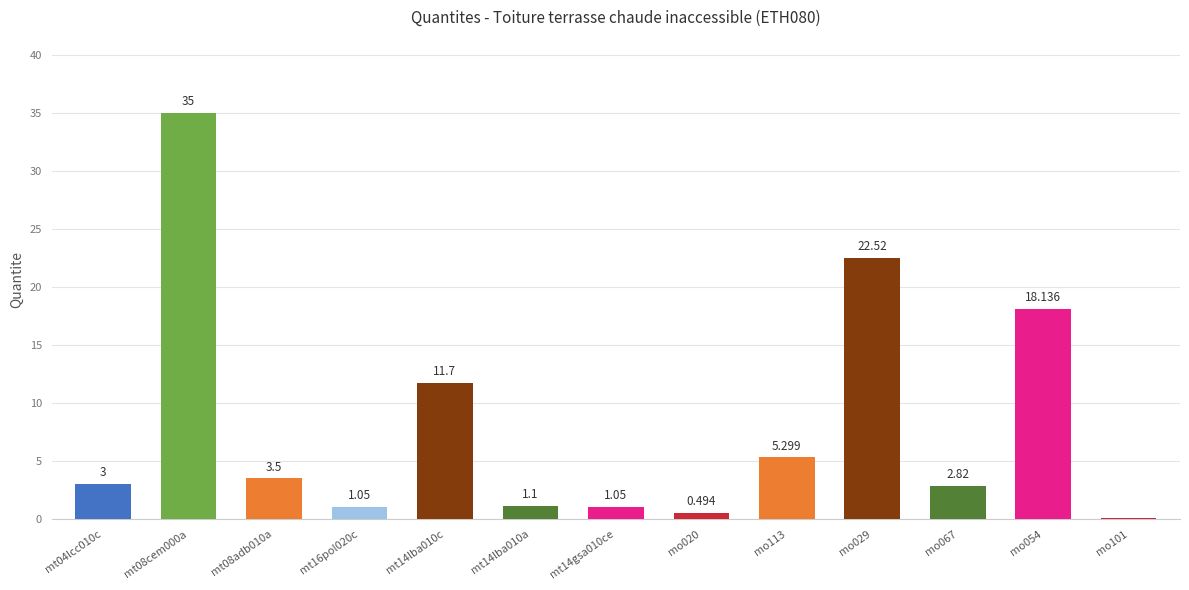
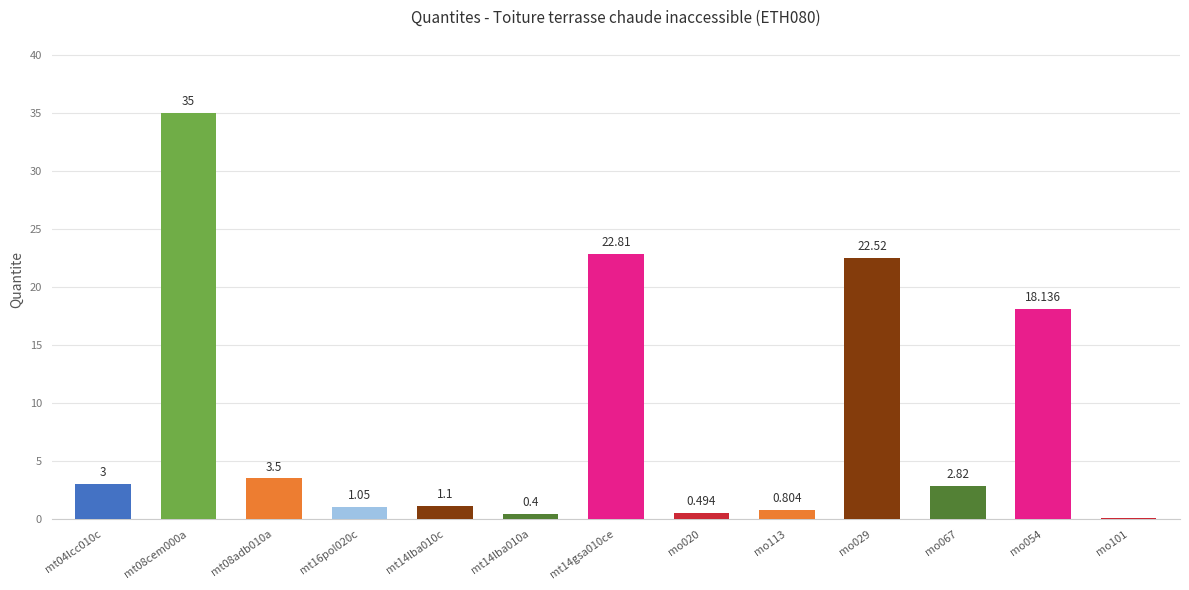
mt14lba010c: 11.7 -> 1.1
mt14lba010a: 1.1 -> 0.4
mt14gsa010ce: 1.05 -> 22.81
mo113: 5.299 -> 0.804
